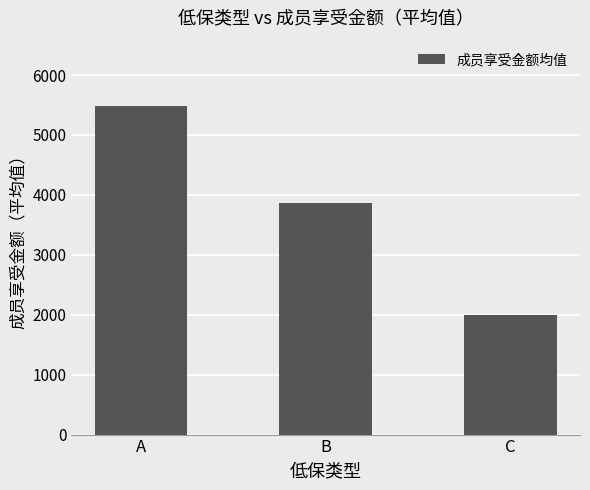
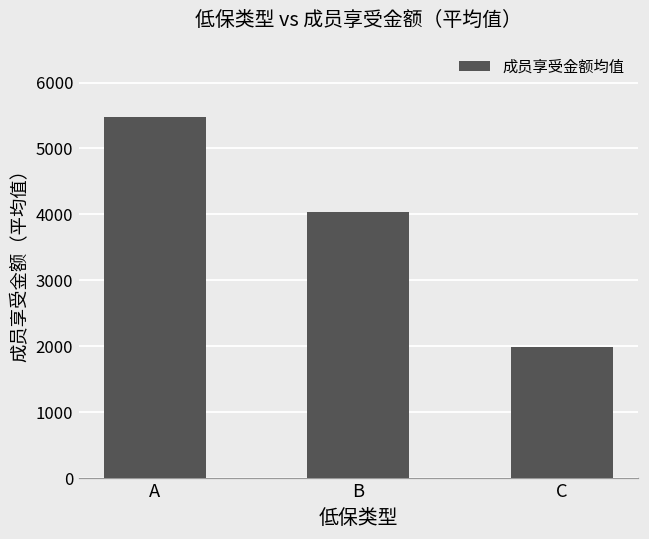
B: 3900 -> 4000
